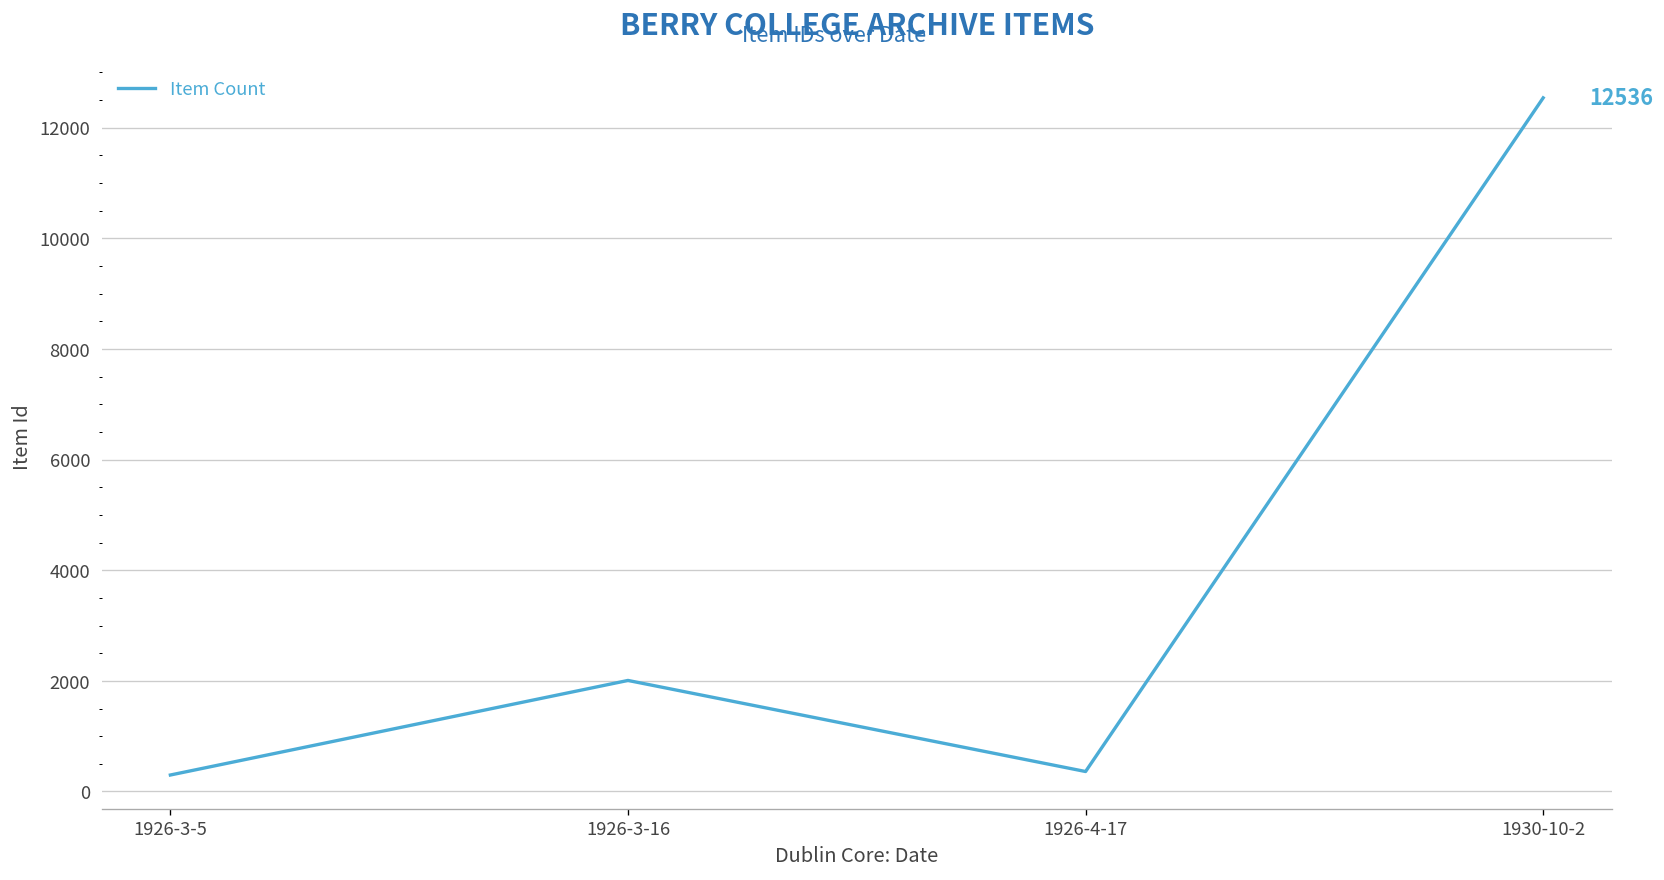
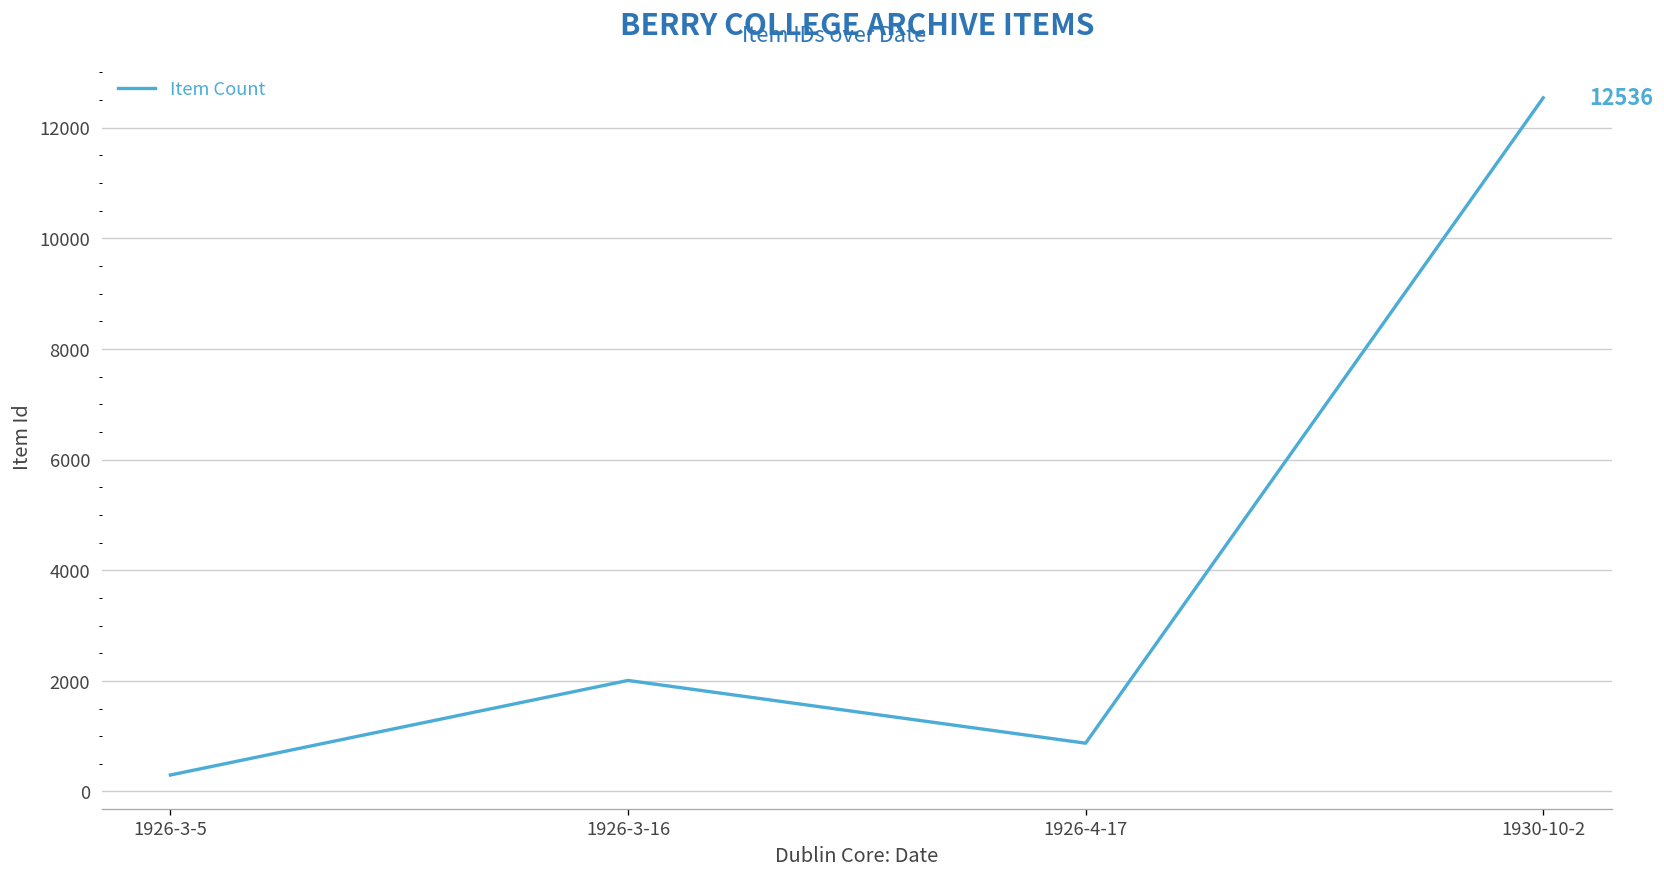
1926-4-17: 400 -> 900
